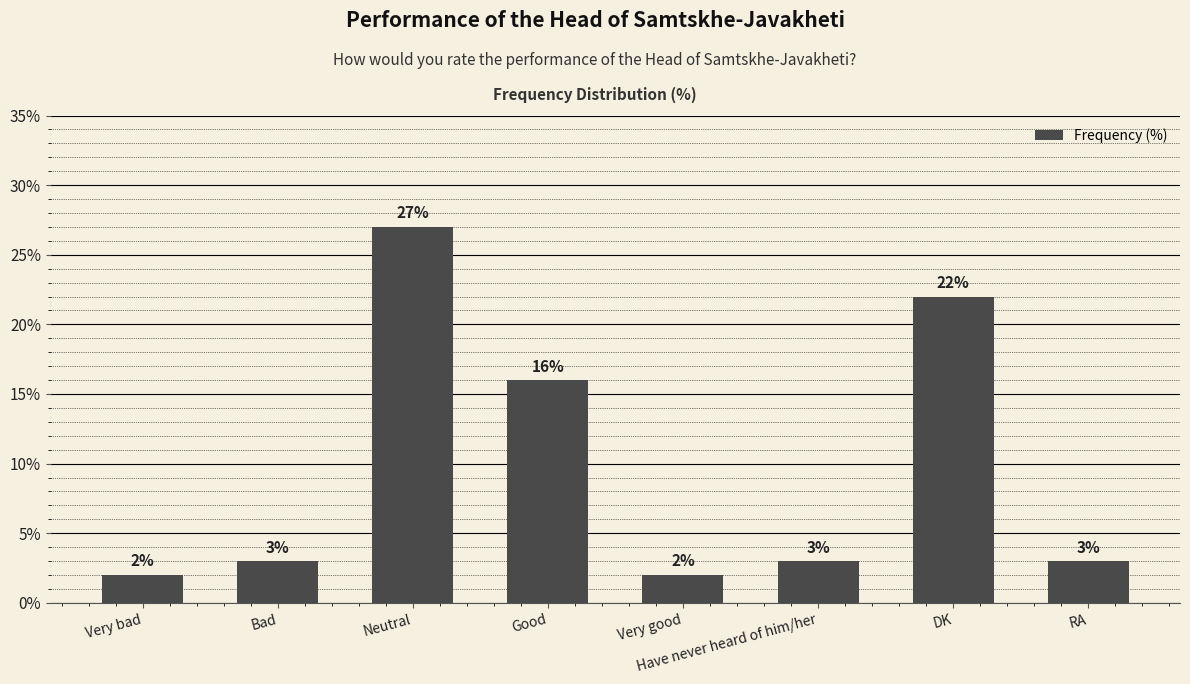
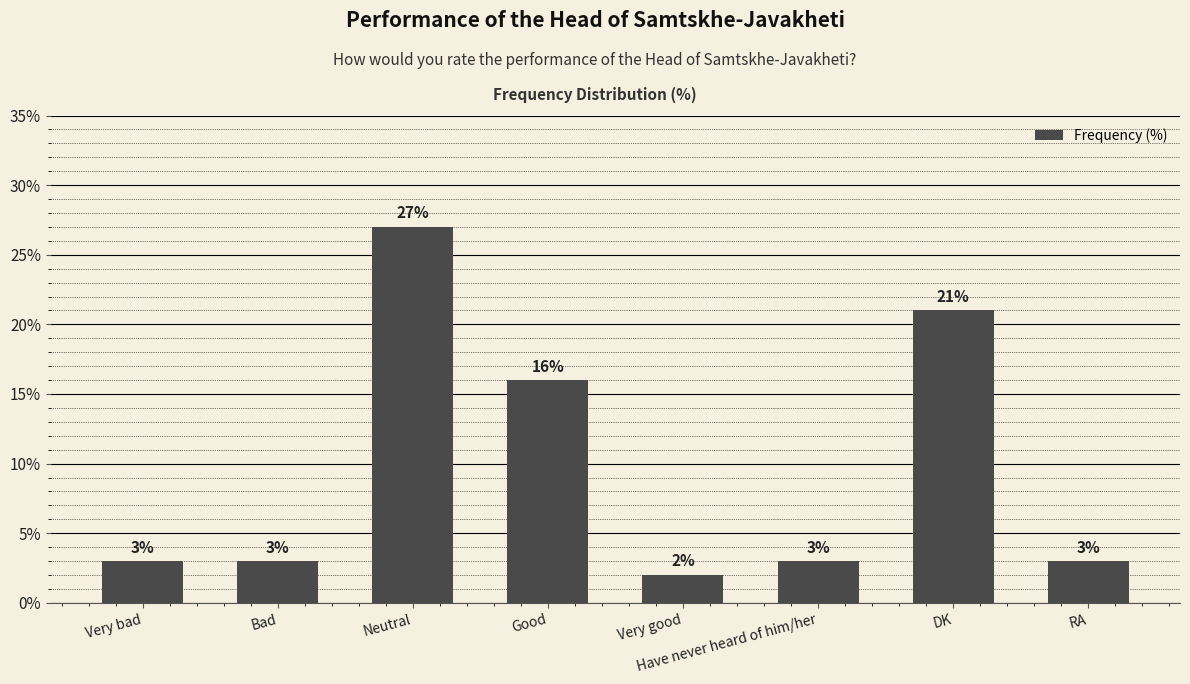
Very bad: 2% -> 3%
DK: 22% -> 21%
